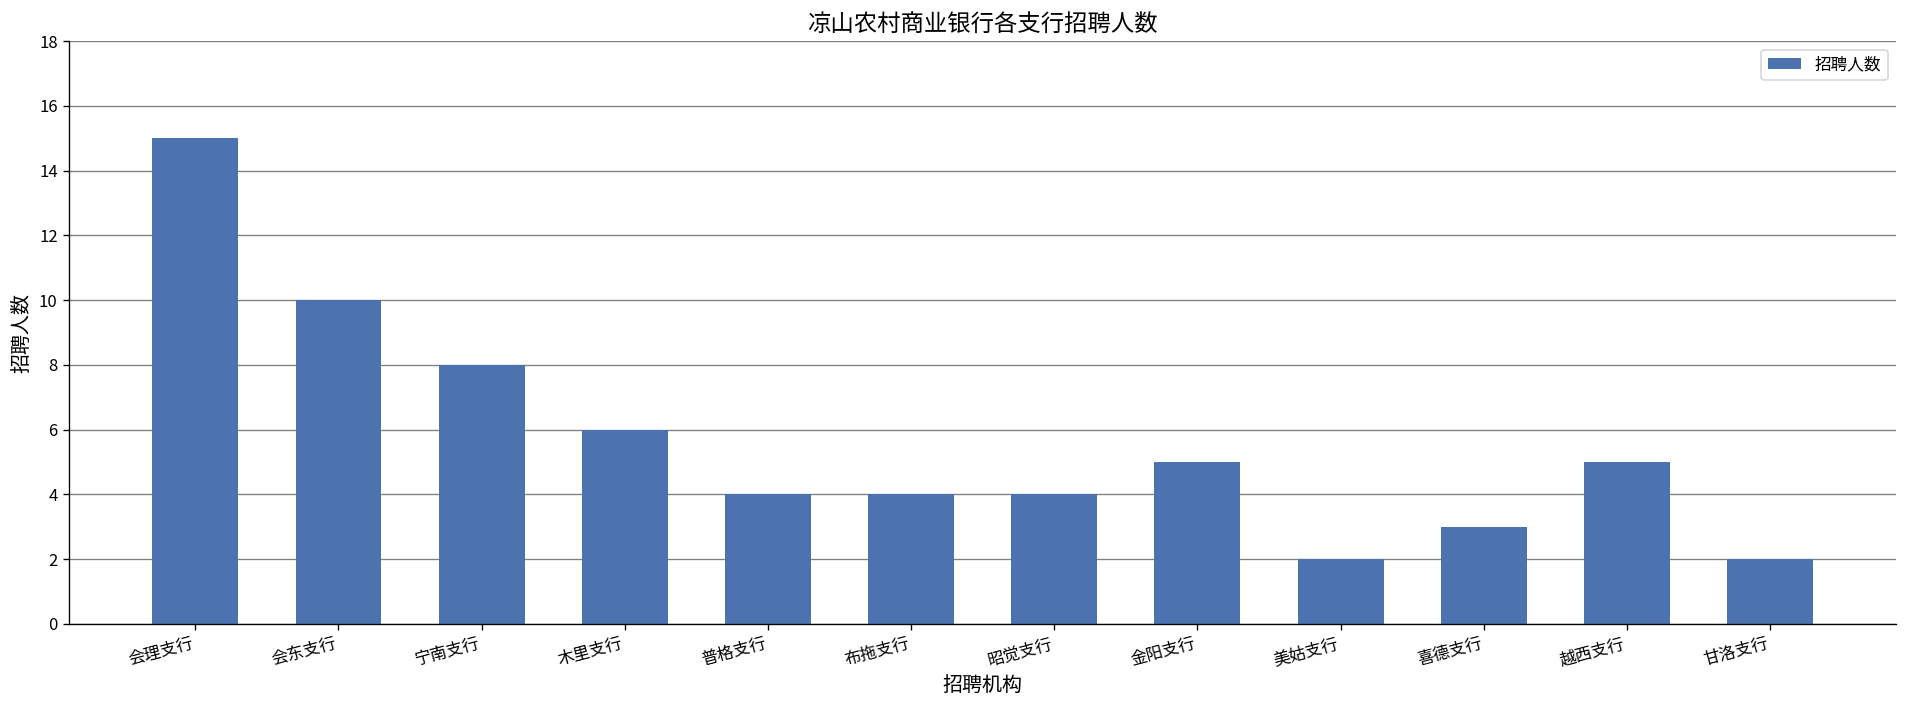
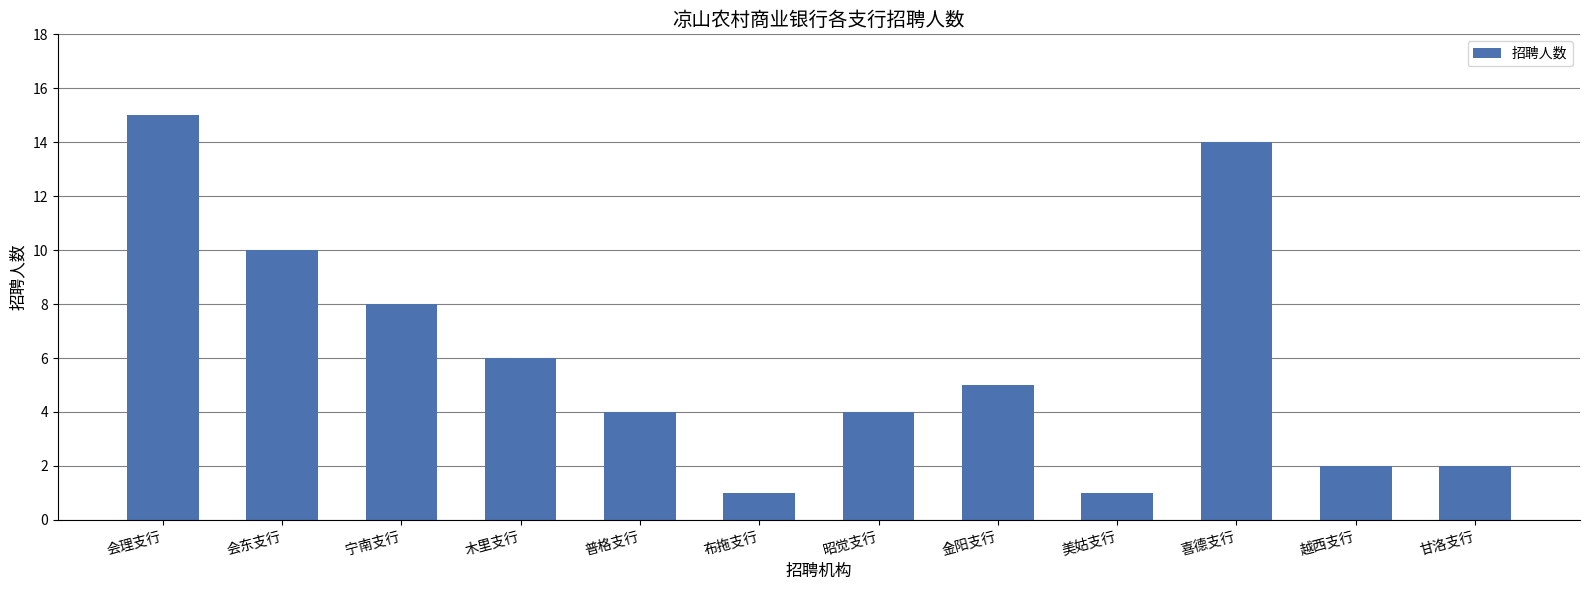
布拖支行: 4 -> 1
美姑支行: 2 -> 1
喜德支行: 3 -> 14
越西支行: 5 -> 2
